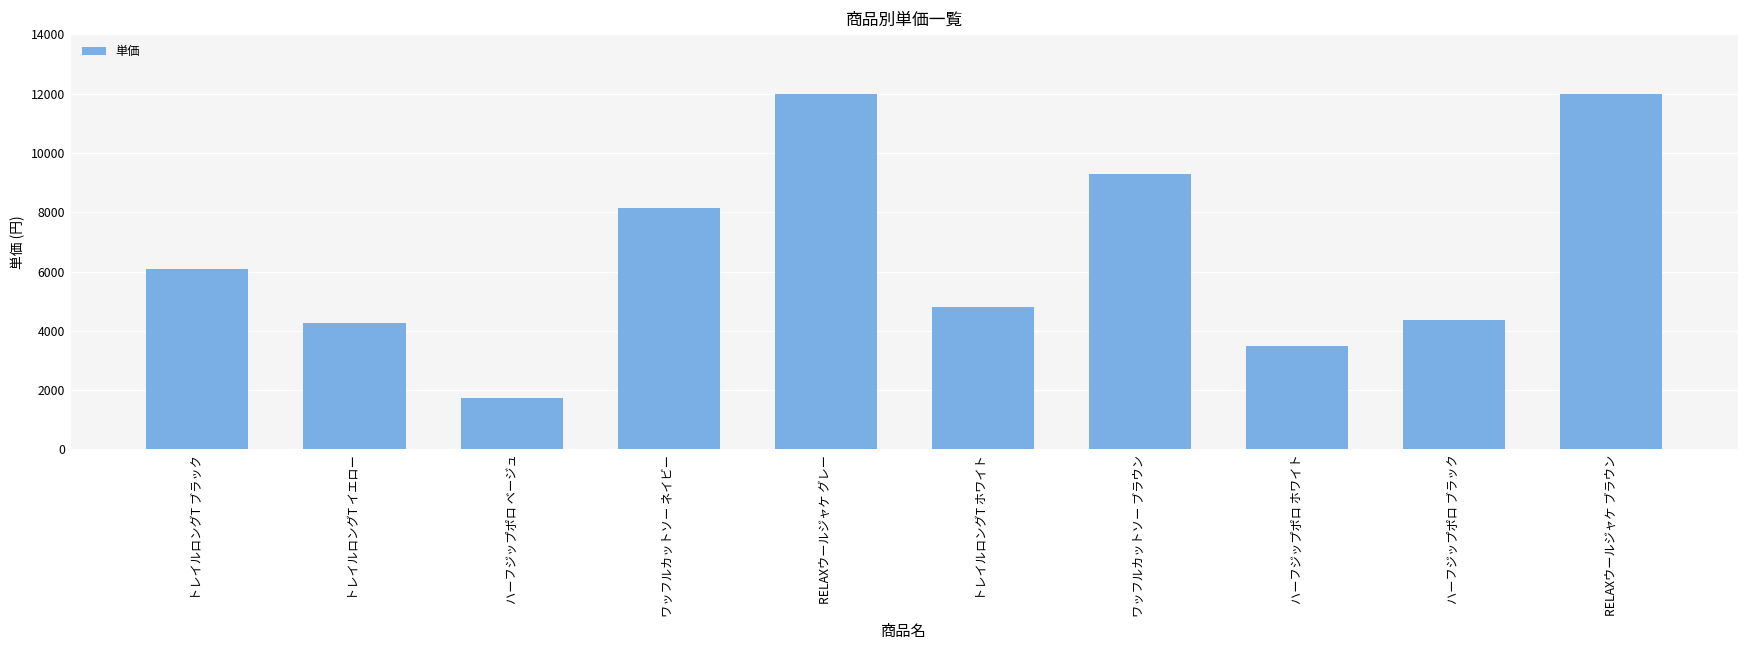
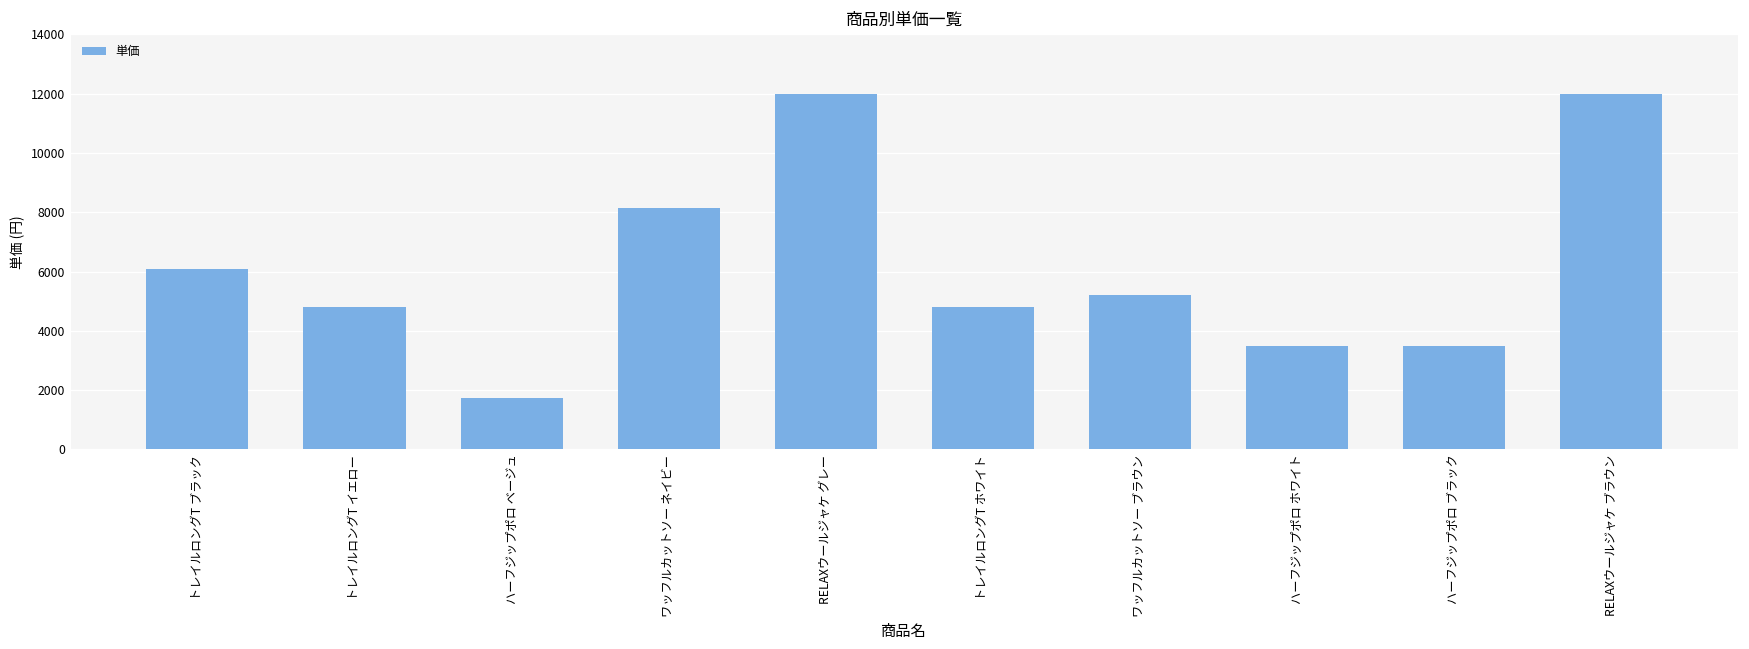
トレイルロングT イエロー: 4300 -> 4800
ワッフルカットソー ブラウン: 9300 -> 5200
ハーフジップポロ ブラック: 4400 -> 3500
